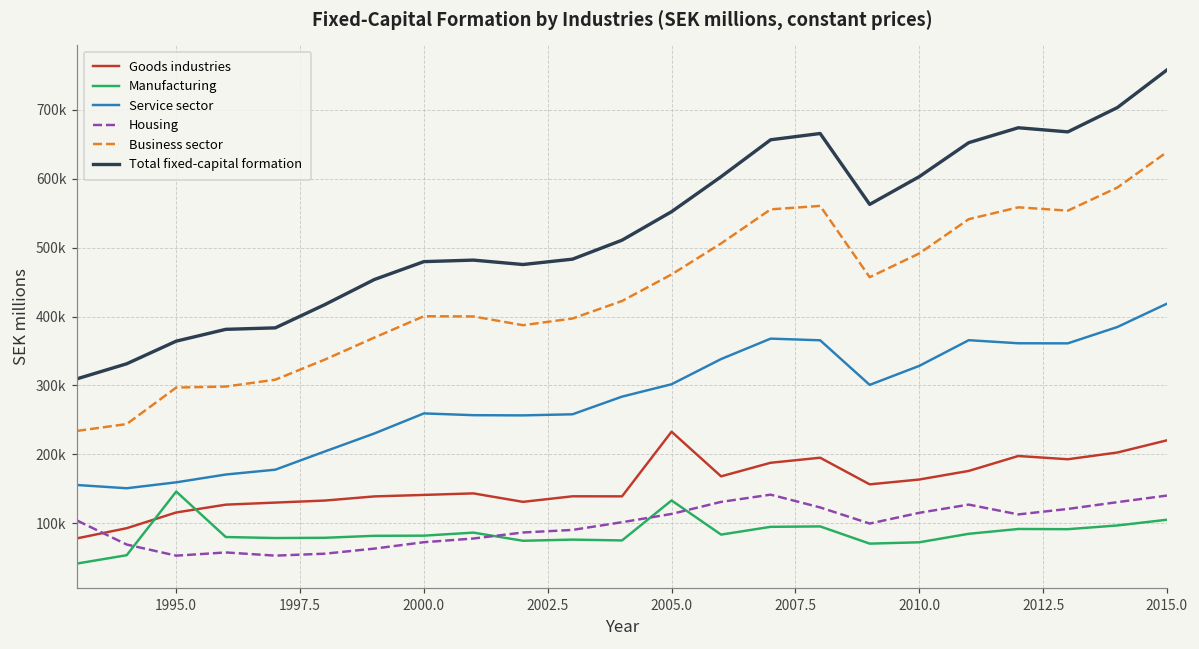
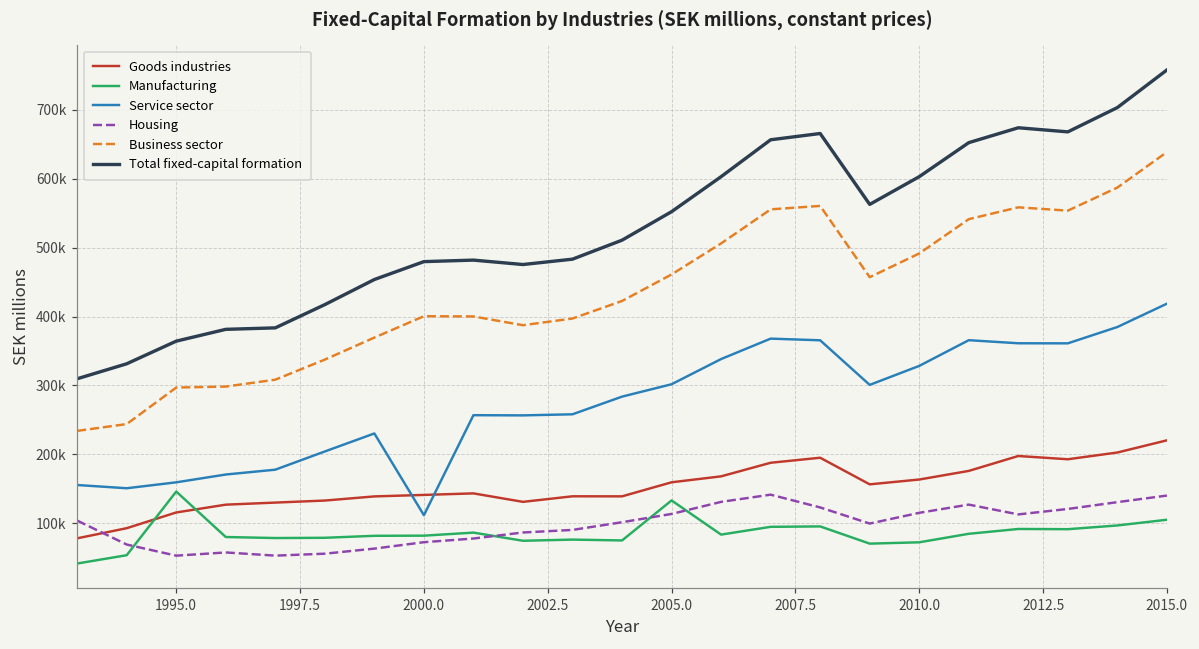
Service sector, 2000.0: 260000 -> 110000
Goods industries, 2005.0: 230000 -> 160000
